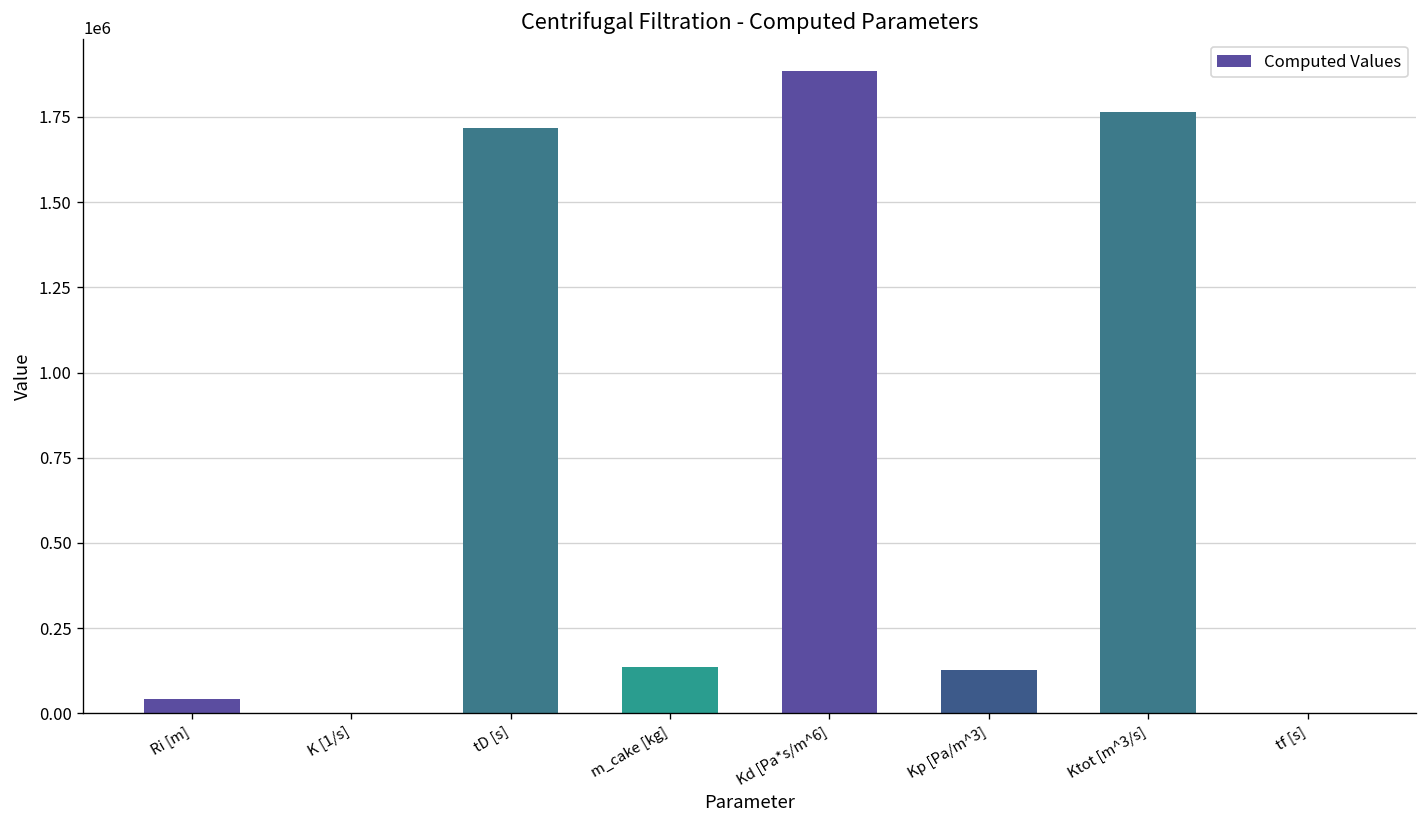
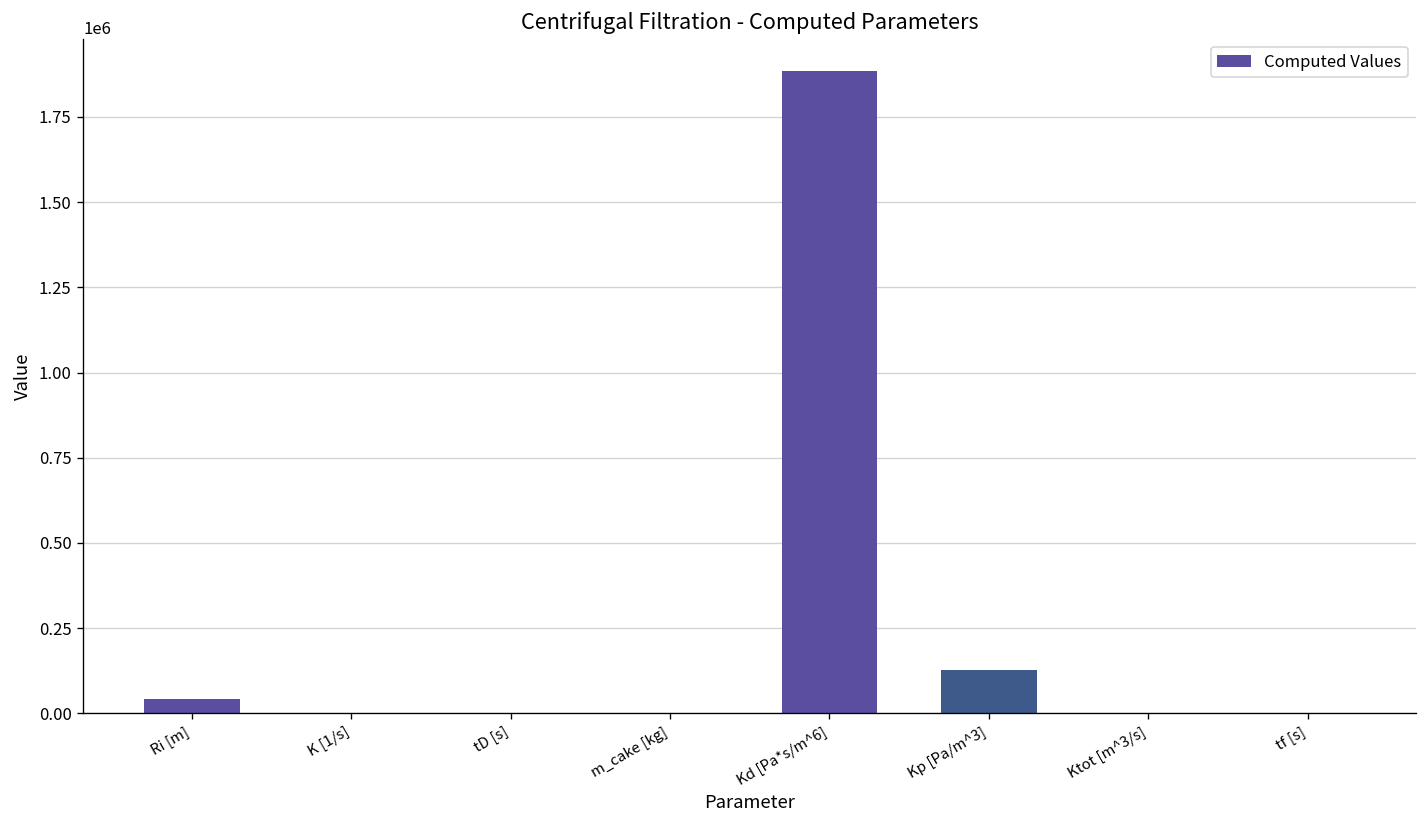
tD [s]: 1720000 -> 0
m_cake [kg]: 140000 -> 0
Ktot [m^3/s]: 1760000 -> 0
